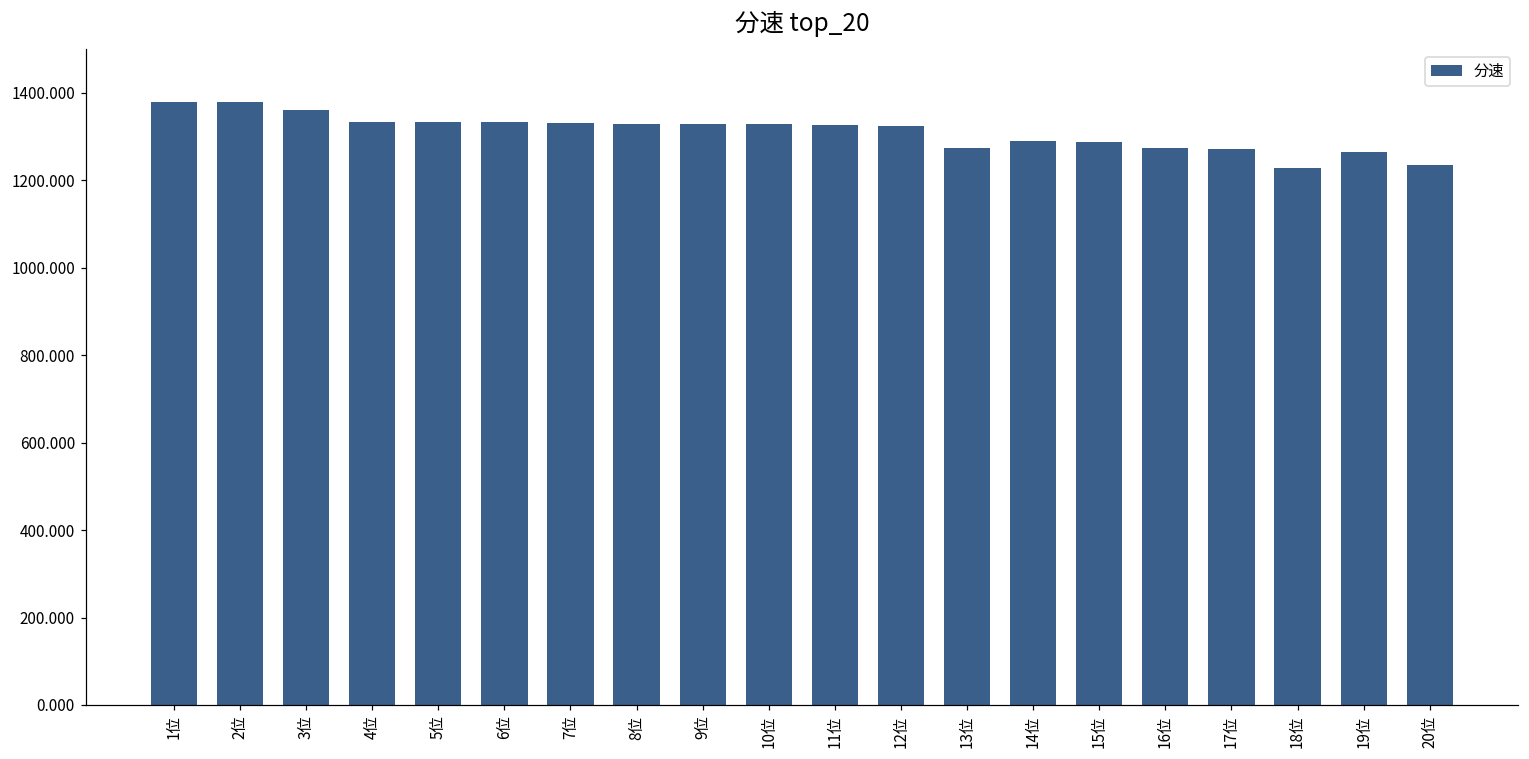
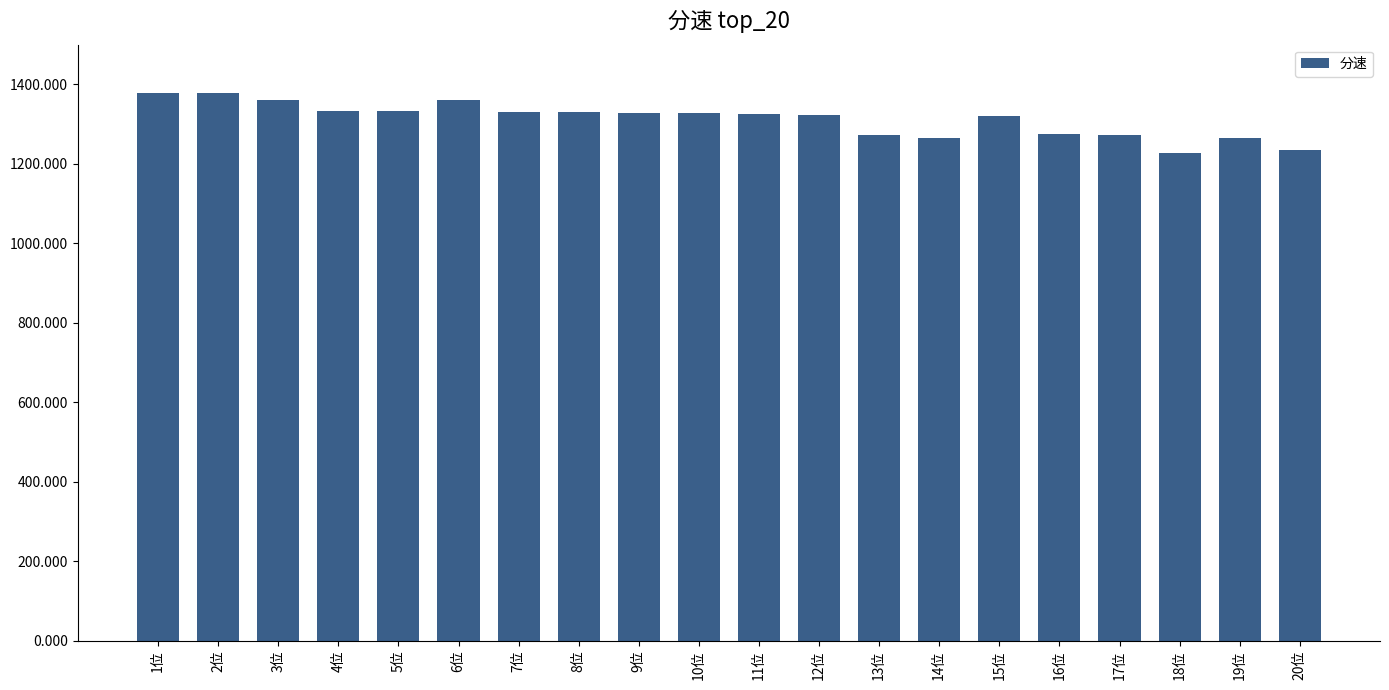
6位: 1330 -> 1360
14位: 1290 -> 1270
15位: 1290 -> 1320
